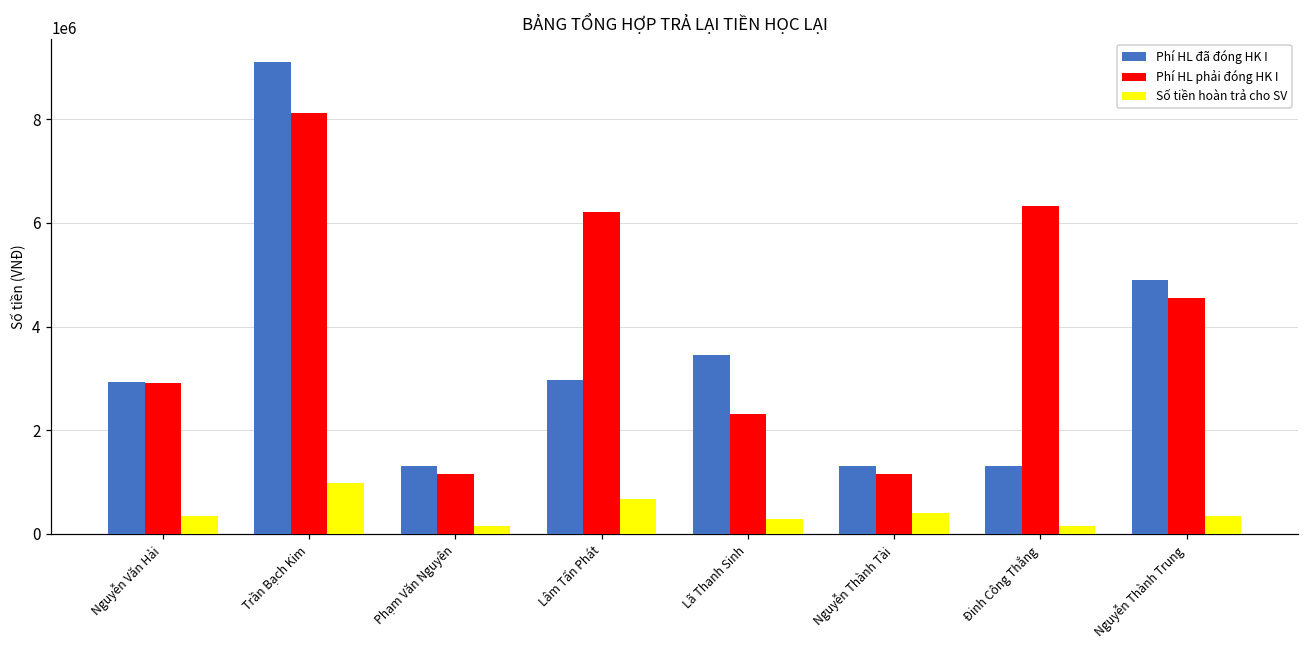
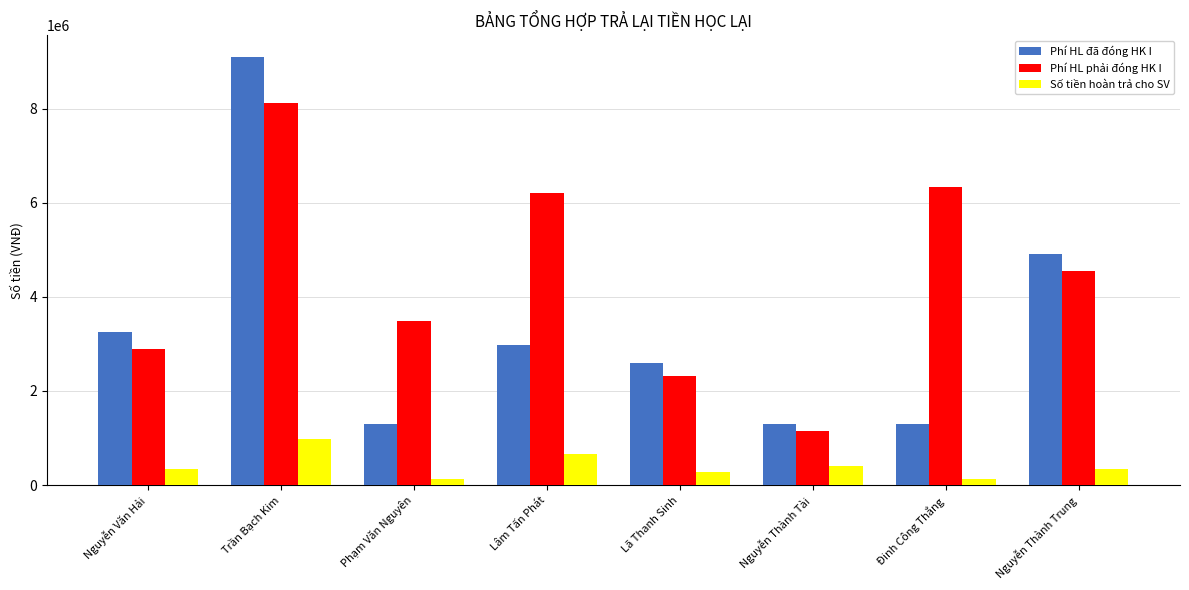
Phí HL đã đóng HK I, Nguyễn Văn Hải: 2900000 -> 3300000
Phí HL phải đóng HK I, Phạm Văn Nguyên: 1200000 -> 3500000
Phí HL đã đóng HK I, Lã Thanh Sinh: 3400000 -> 2600000
